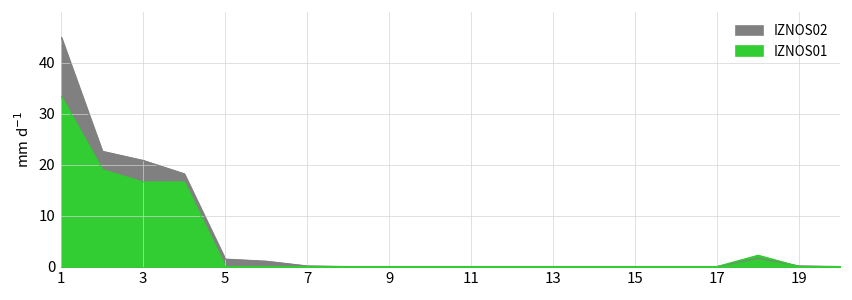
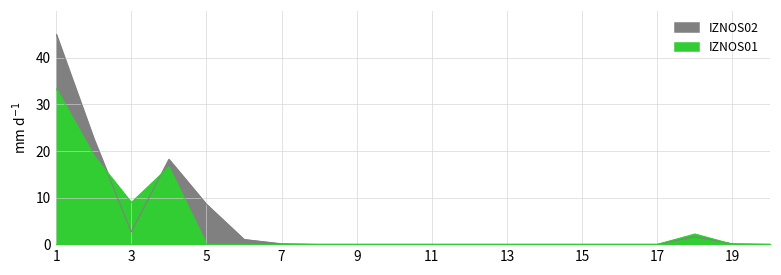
IZNOS02, 3: 21 -> 3
IZNOS01, 3: 17 -> 9
IZNOS02, 5: 1 -> 9
